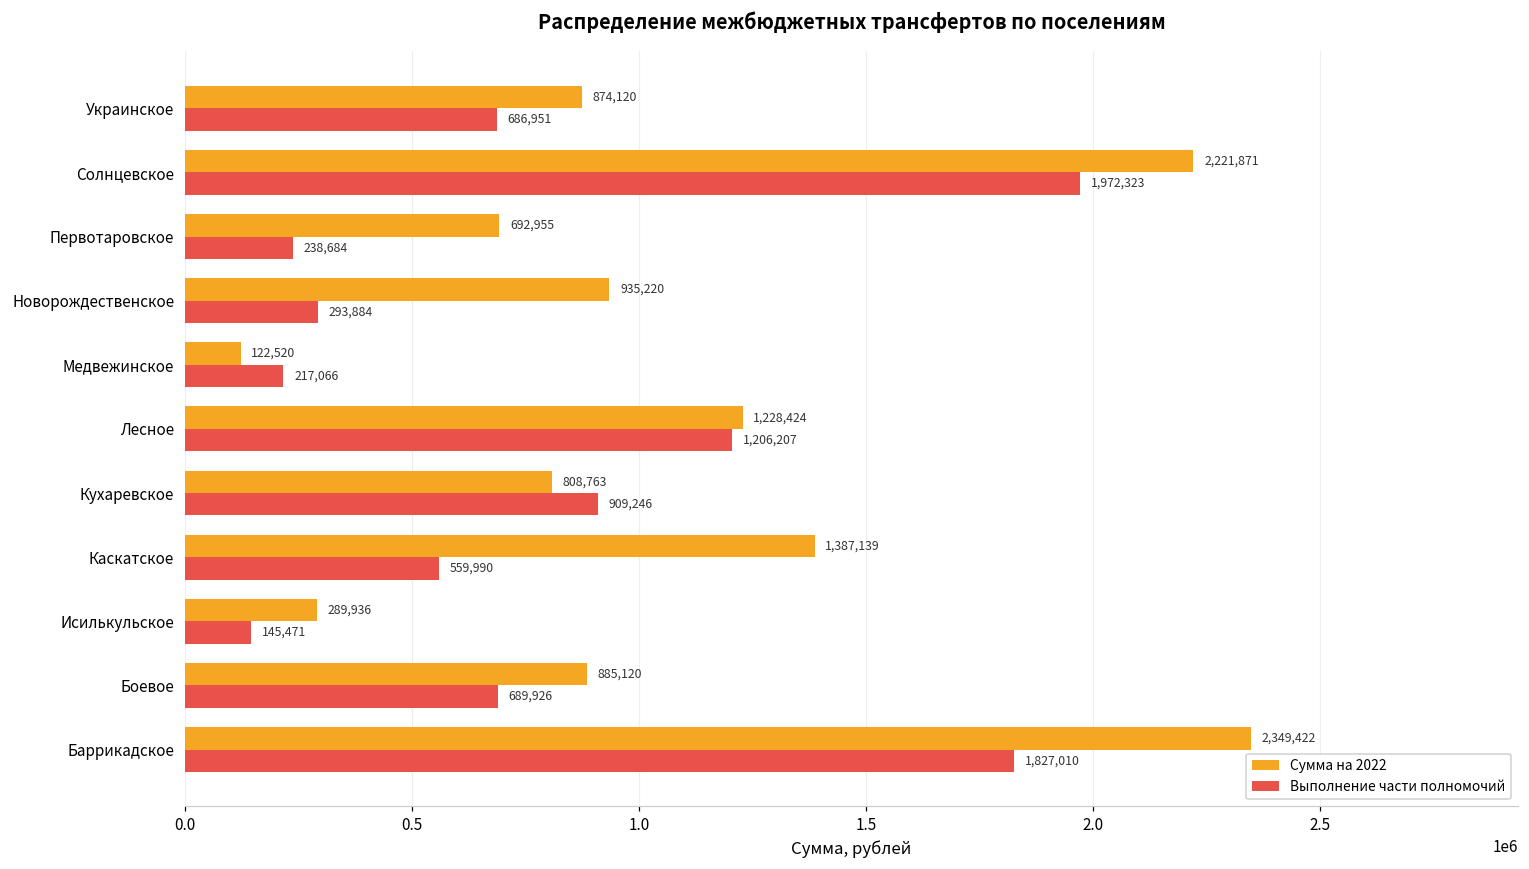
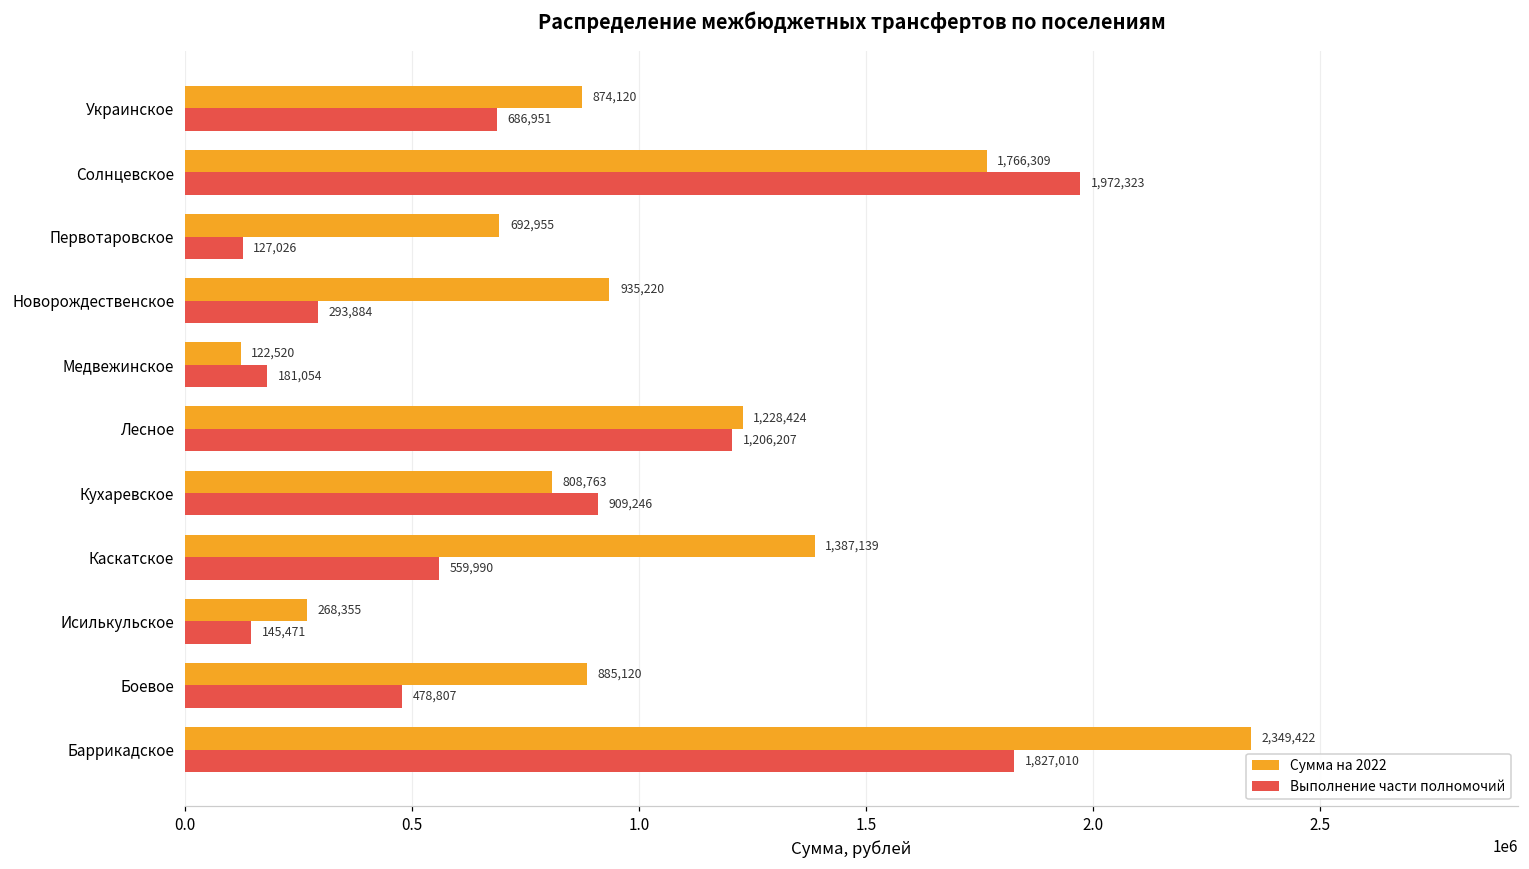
Сумма на 2022, Солнцевское: 2,221,871 -> 1,766,309
Выполнение части полномочий, Первотаровское: 238,684 -> 127,026
Выполнение части полномочий, Медвежинское: 217,066 -> 181,054
Сумма на 2022, Исилькульское: 289,936 -> 268,355
Выполнение части полномочий, Боевое: 689,926 -> 478,807
